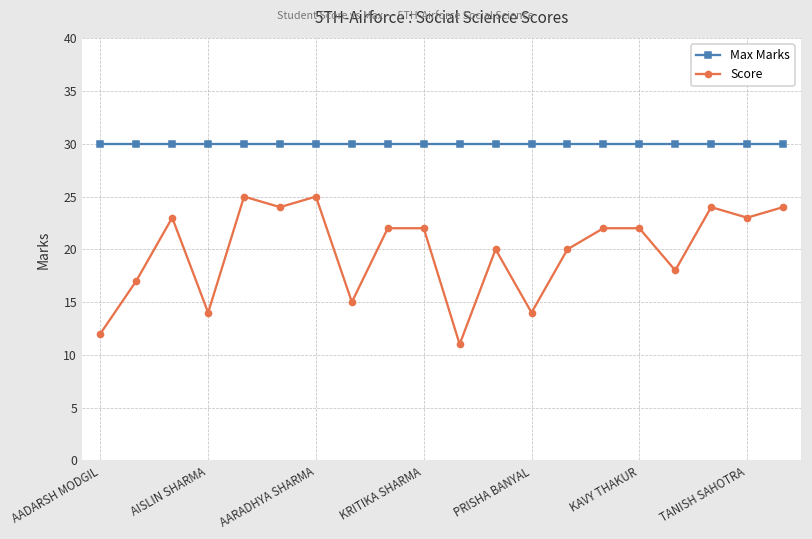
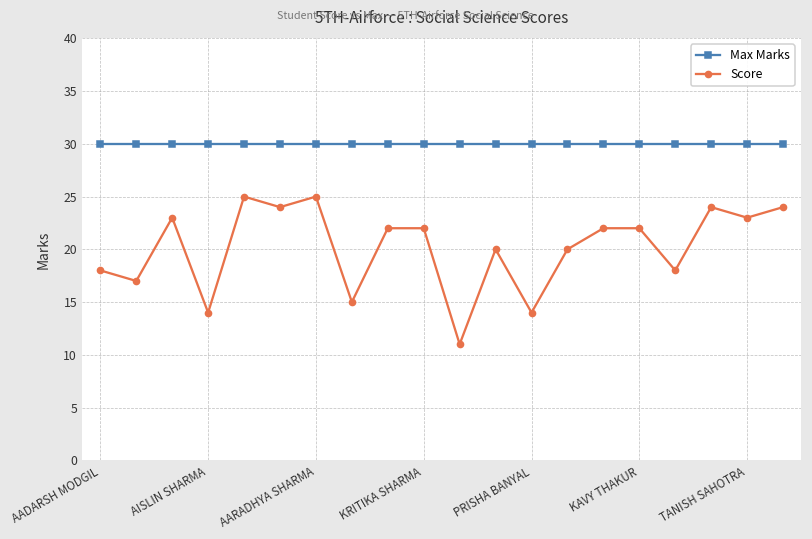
Score, AADARSH MODGIL: 12 -> 18
